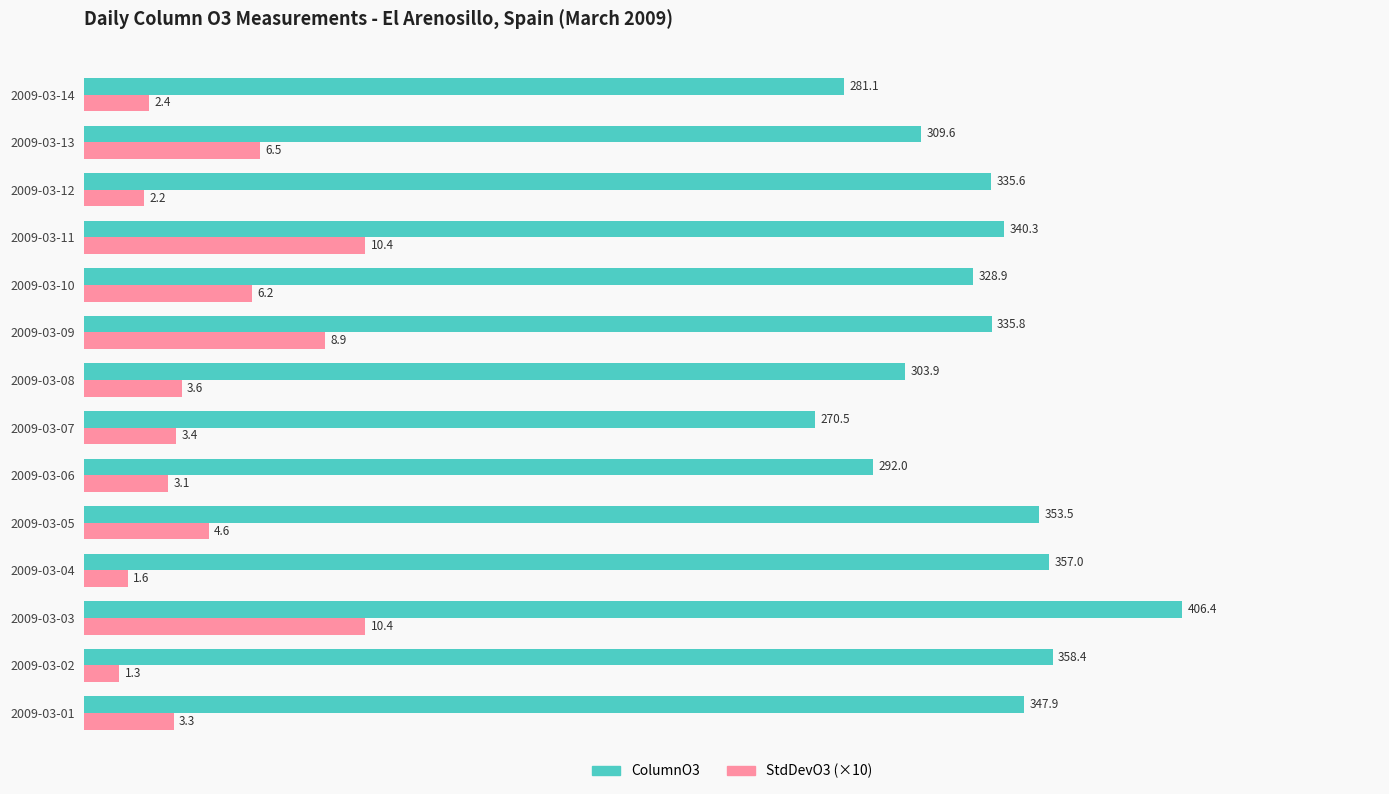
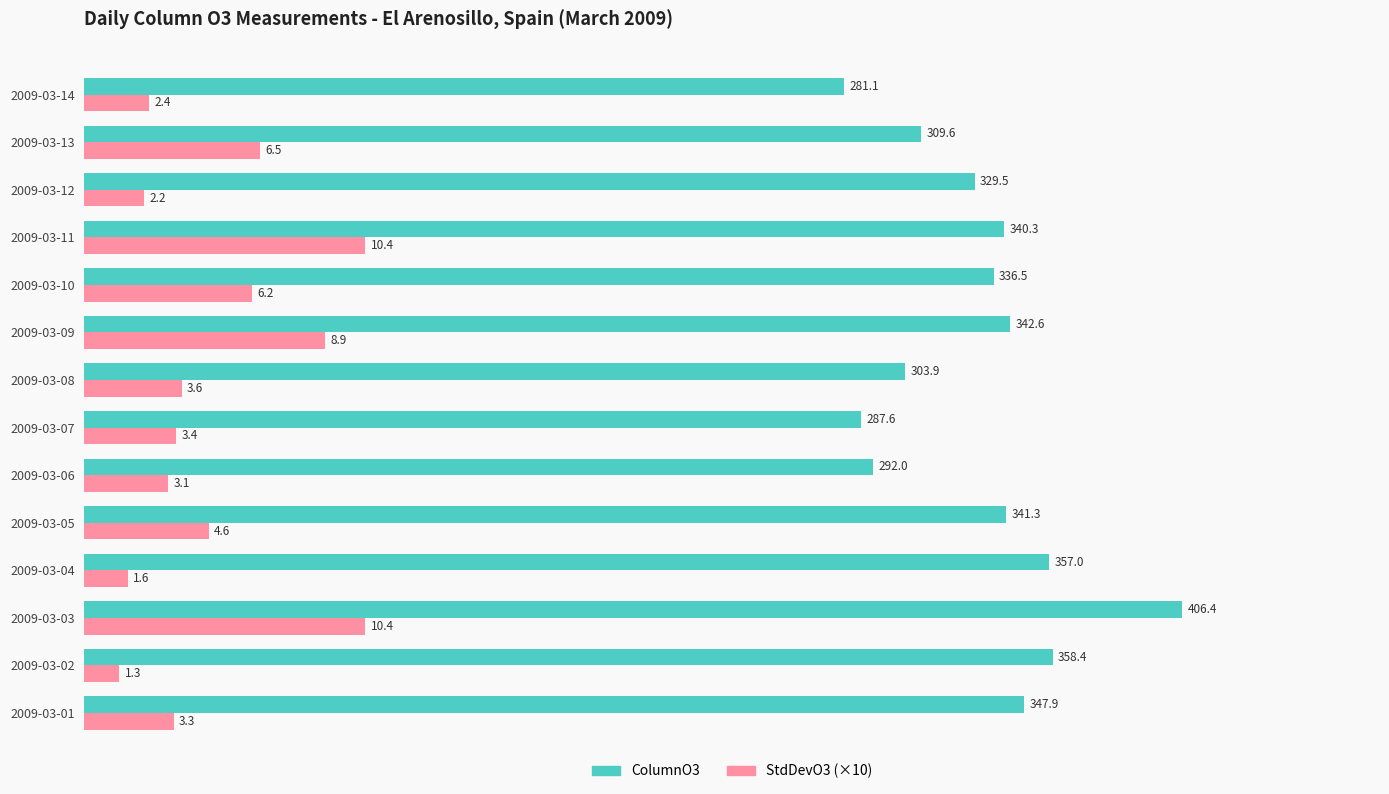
ColumnO3, 2009-03-12: 335.6 -> 329.5
ColumnO3, 2009-03-10: 328.9 -> 336.5
ColumnO3, 2009-03-09: 335.8 -> 342.6
ColumnO3, 2009-03-07: 270.5 -> 287.6
ColumnO3, 2009-03-05: 353.5 -> 341.3
